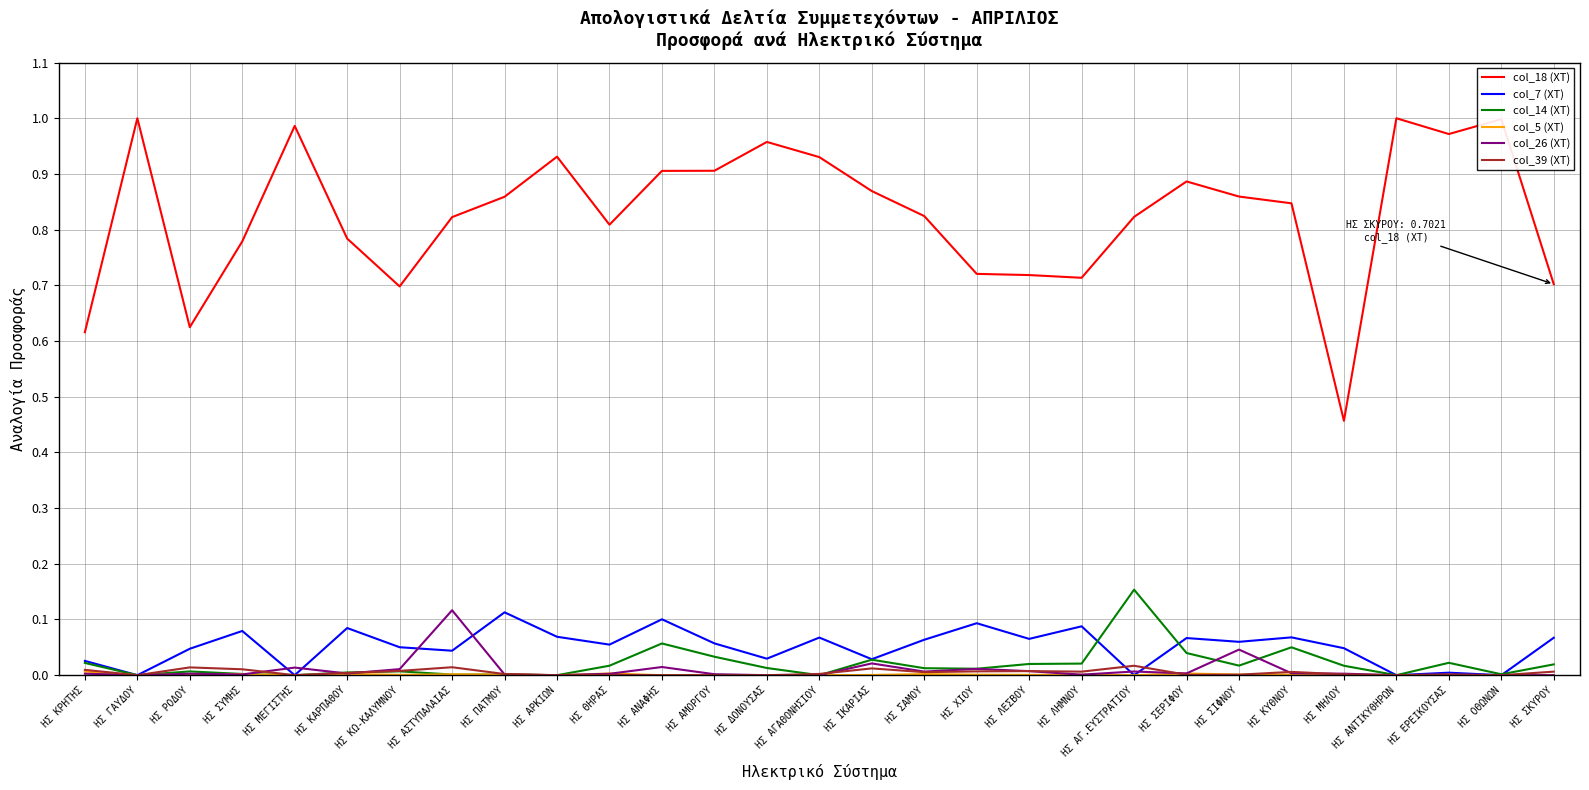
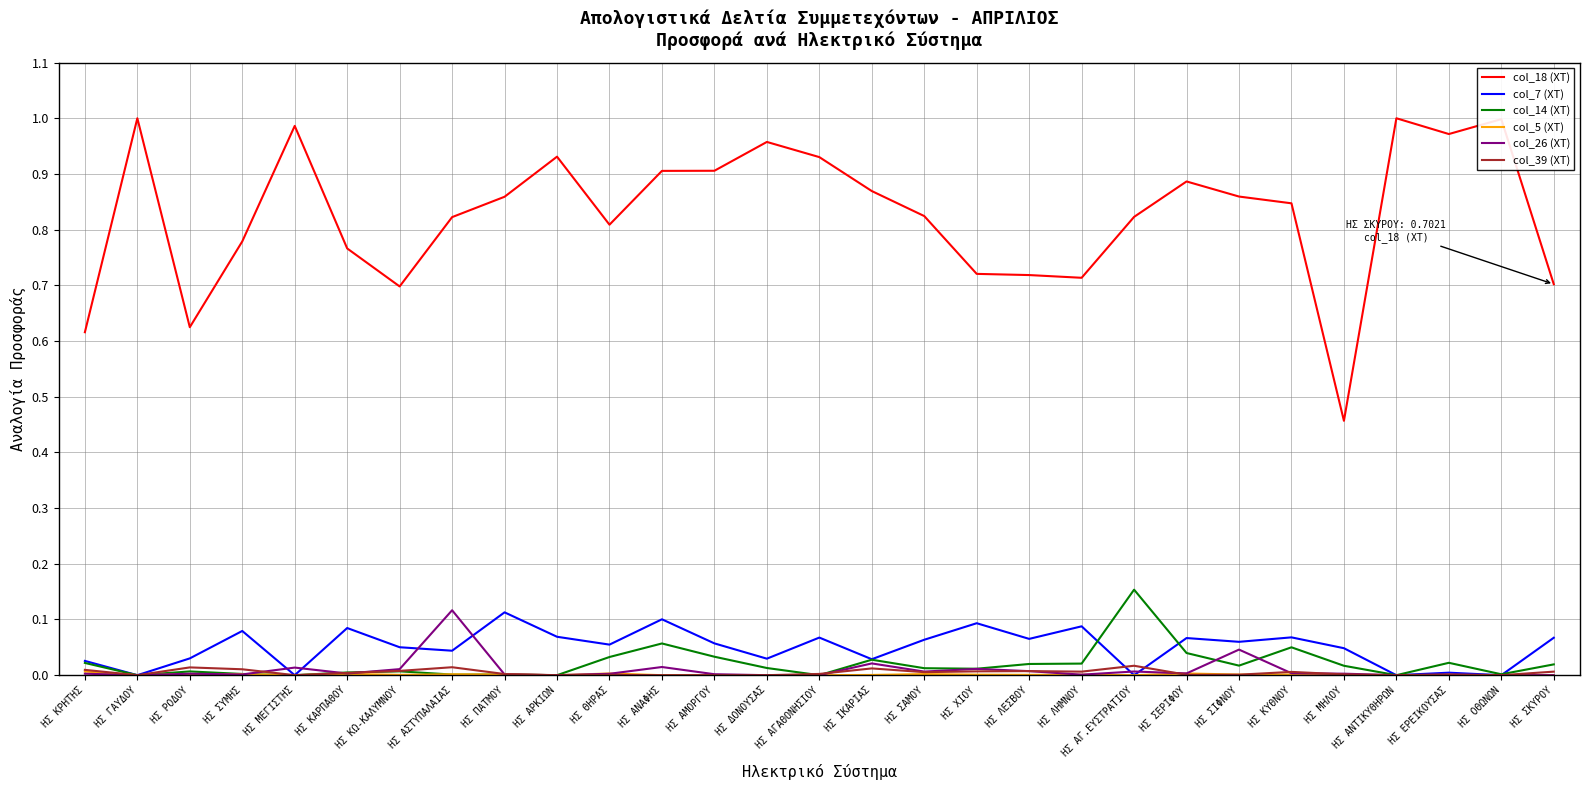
col_7 (ΧΤ), ΗΣ ΡΟΔΟΥ: 0.05 -> 0.03
col_18 (ΧΤ), ΗΣ ΚΑΡΠΑΘΟΥ: 0.78 -> 0.77
col_14 (ΧΤ), ΗΣ ΘΗΡΑΣ: 0.02 -> 0.03
